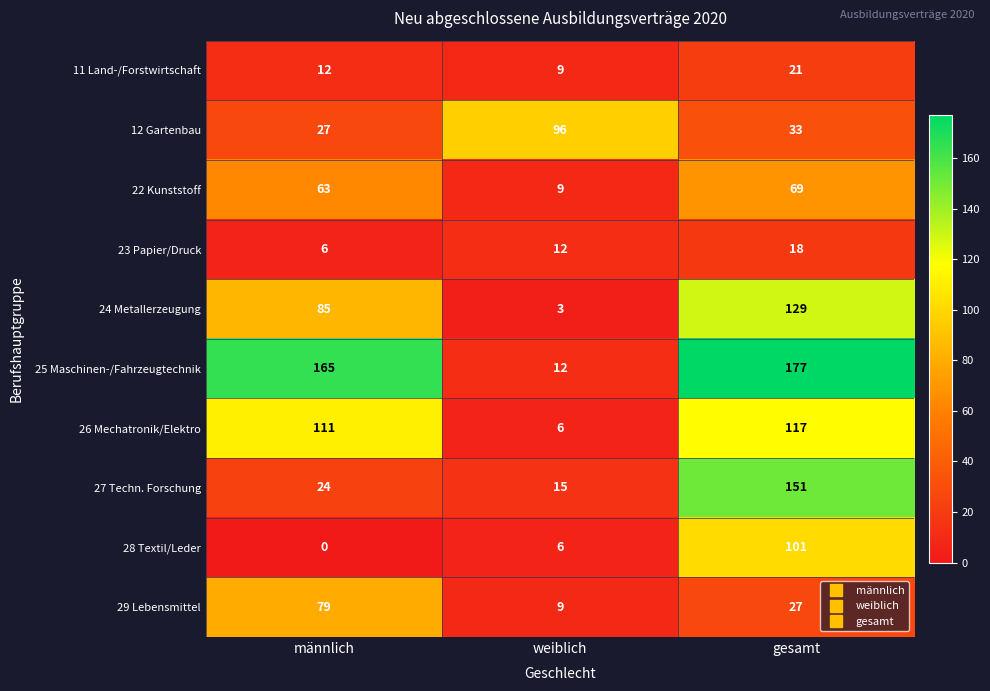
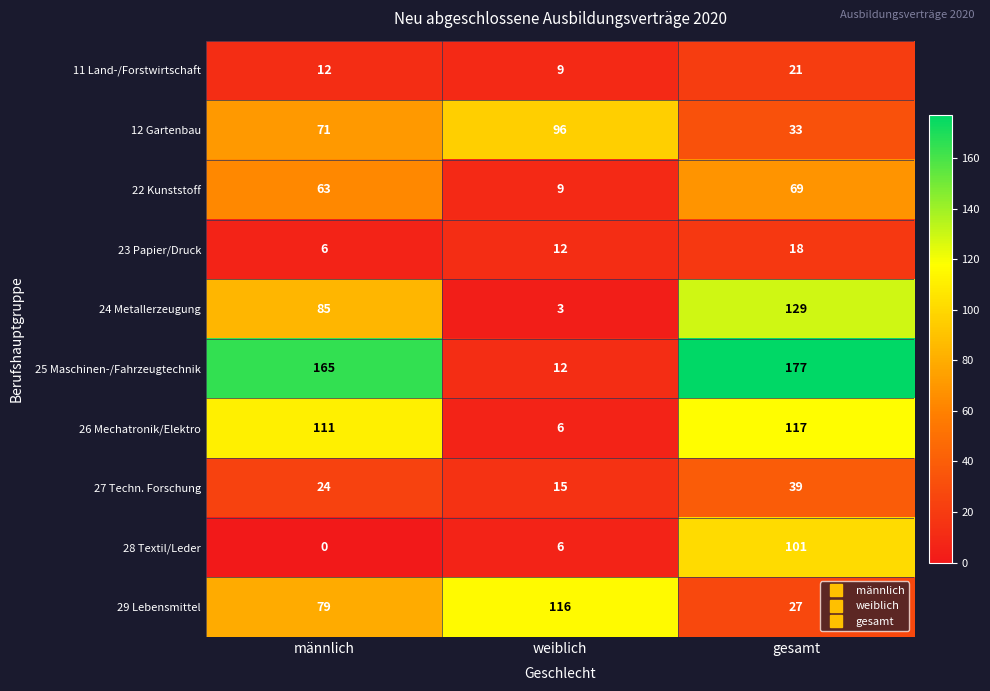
12 Gartenbau, männlich: 27 -> 71
27 Techn. Forschung, gesamt: 151 -> 39
29 Lebensmittel, weiblich: 9 -> 116
